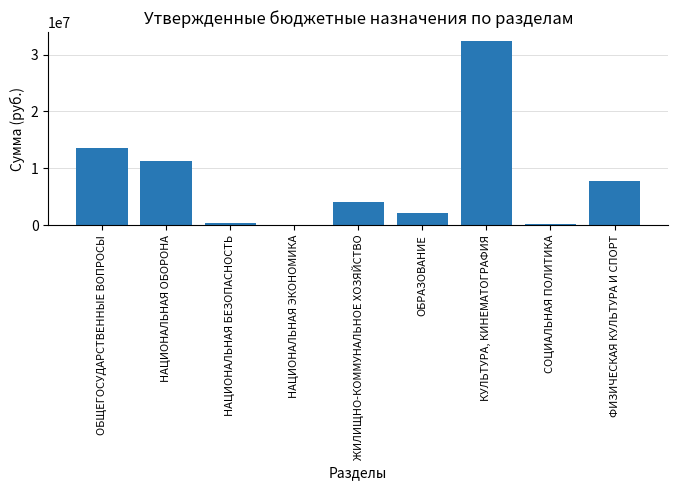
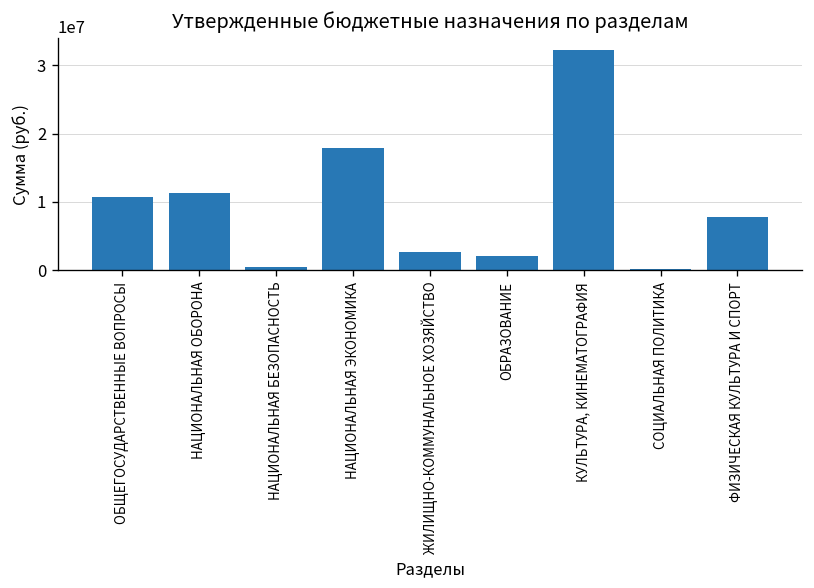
ОБЩЕГОСУДАРСТВЕННЫЕ ВОПРОСЫ: 14000000 -> 11000000
НАЦИОНАЛЬНАЯ ЭКОНОМИКА: 0 -> 18000000
ЖИЛИЩНО-КОММУНАЛЬНОЕ ХОЗЯЙСТВО: 4000000 -> 3000000
